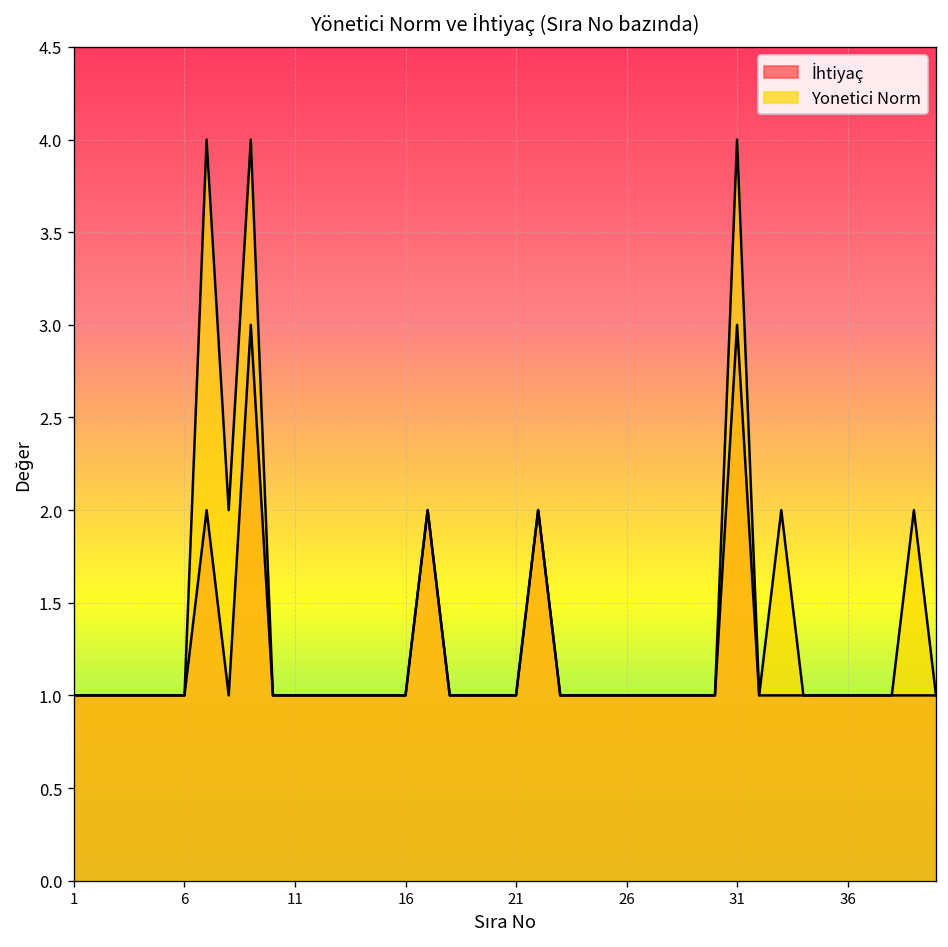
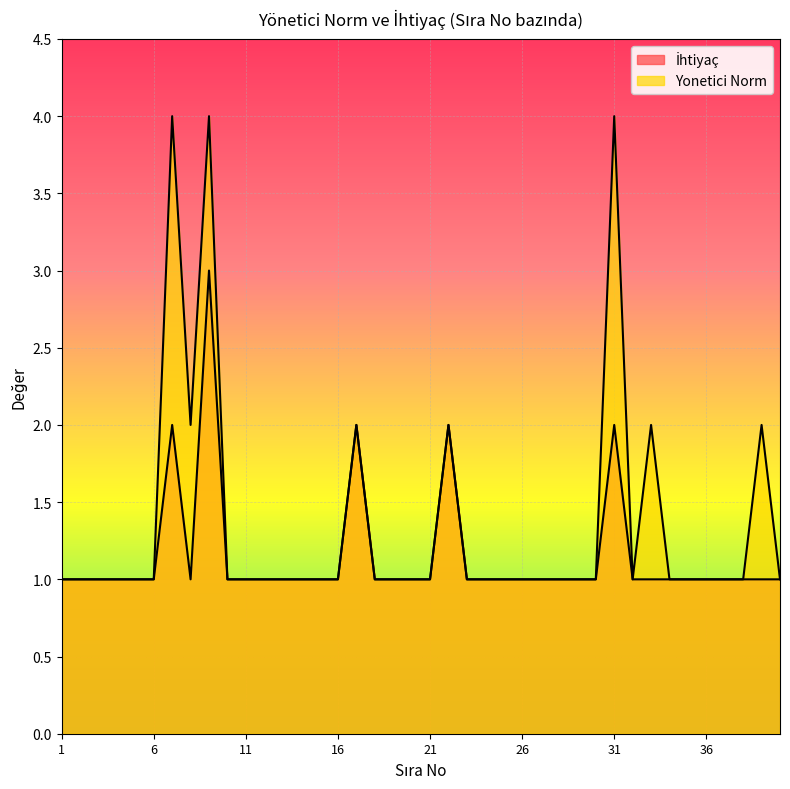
İhtiyaç, 31: 3 -> 2
